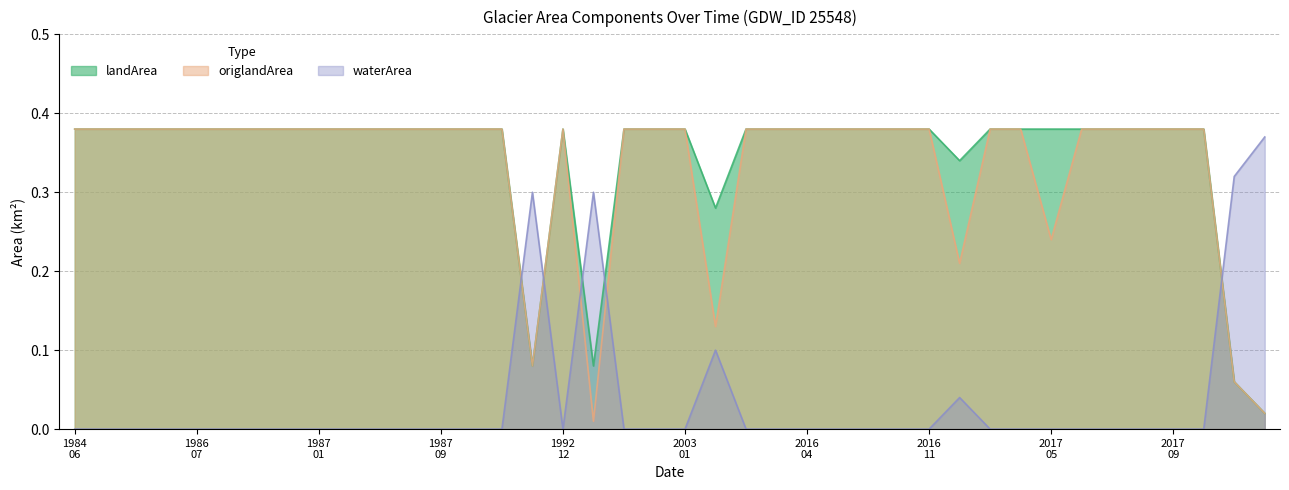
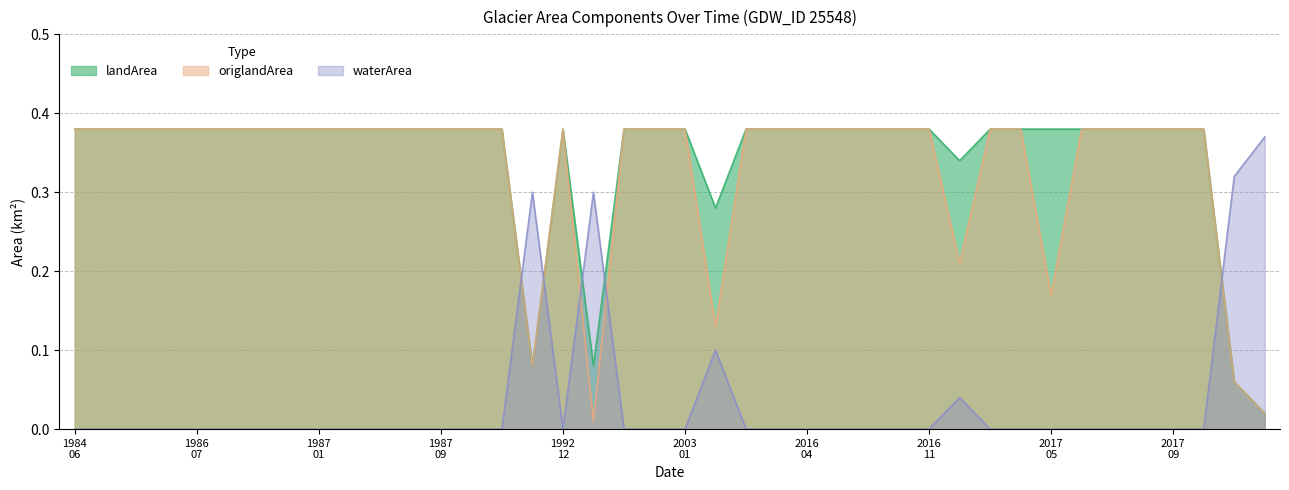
origlandArea, 2017 05: 0.24 -> 0.17
